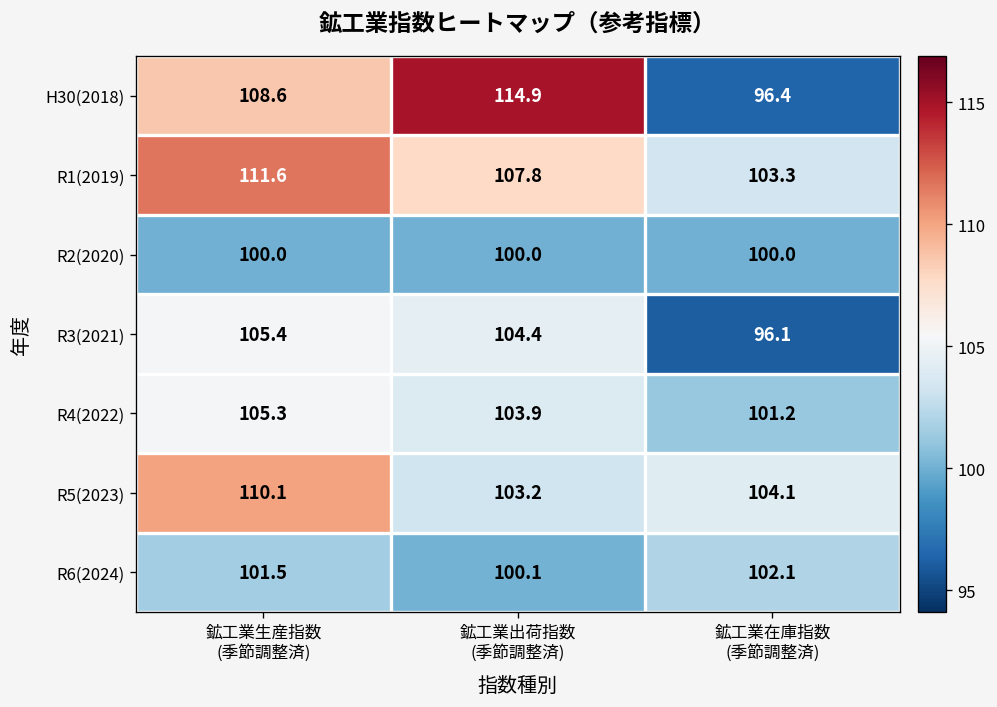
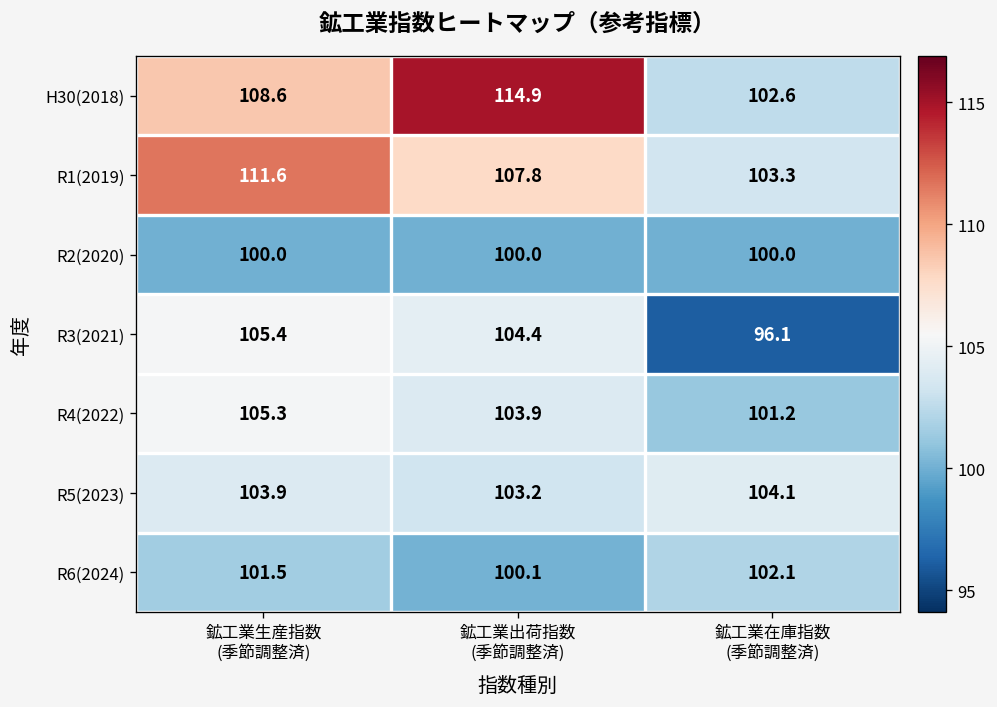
H30(2018), 鉱工業在庫指数 (季節調整済): 96.4 -> 102.6
R5(2023), 鉱工業生産指数 (季節調整済): 110.1 -> 103.9
